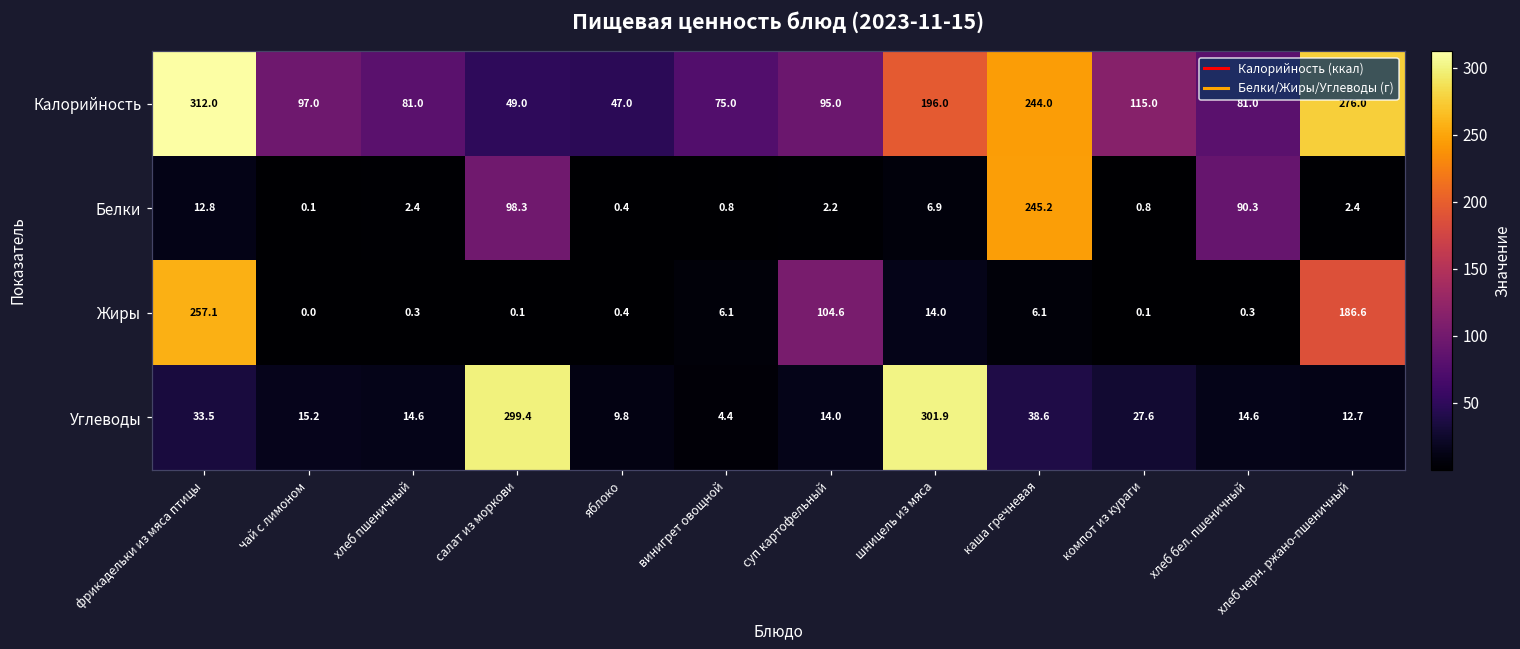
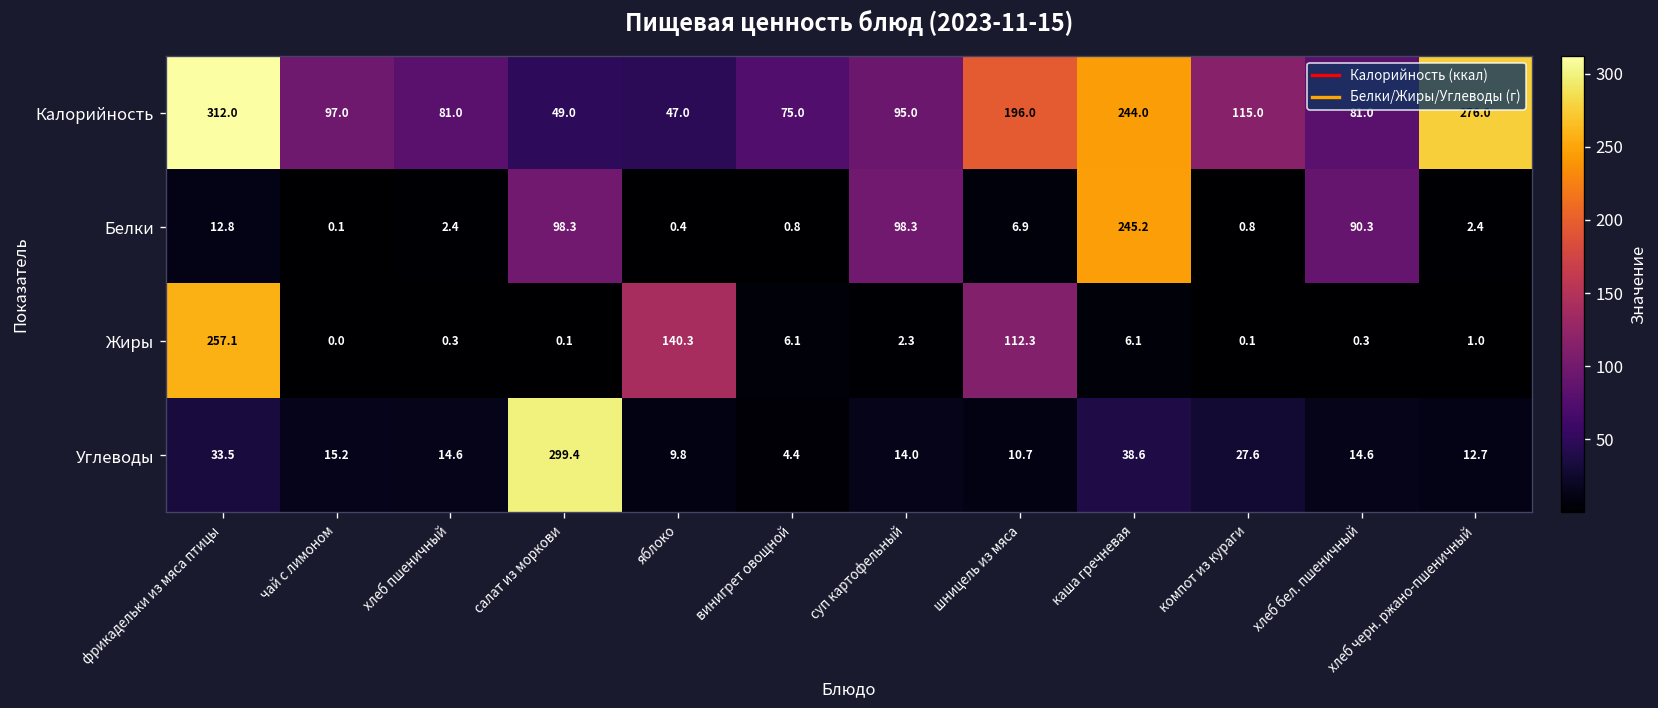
Белки, суп картофельный: 2.2 -> 98.3
Жиры, яблоко: 0.4 -> 140.3
Жиры, суп картофельный: 104.6 -> 2.3
Жиры, шницель из мяса: 14.0 -> 112.3
Жиры, хлеб черн. ржано-пшеничный: 186.6 -> 1.0
Углеводы, шницель из мяса: 301.9 -> 10.7
